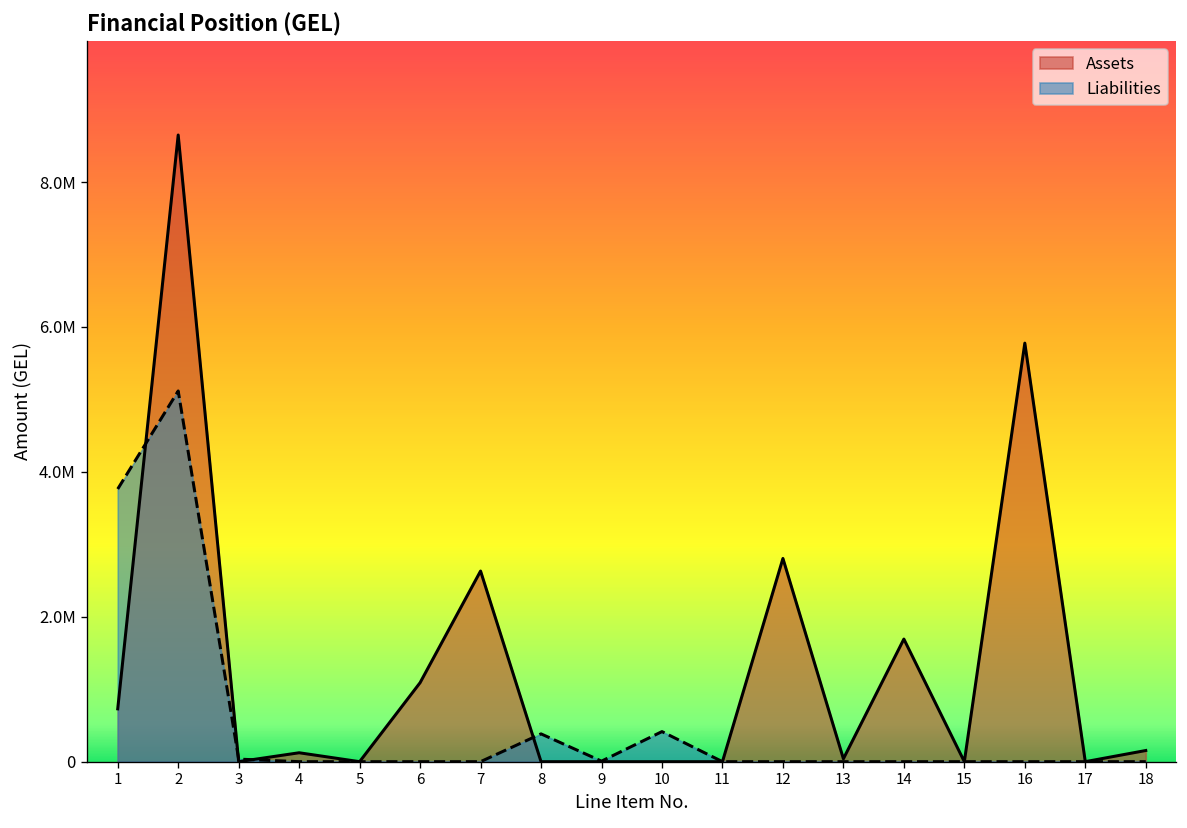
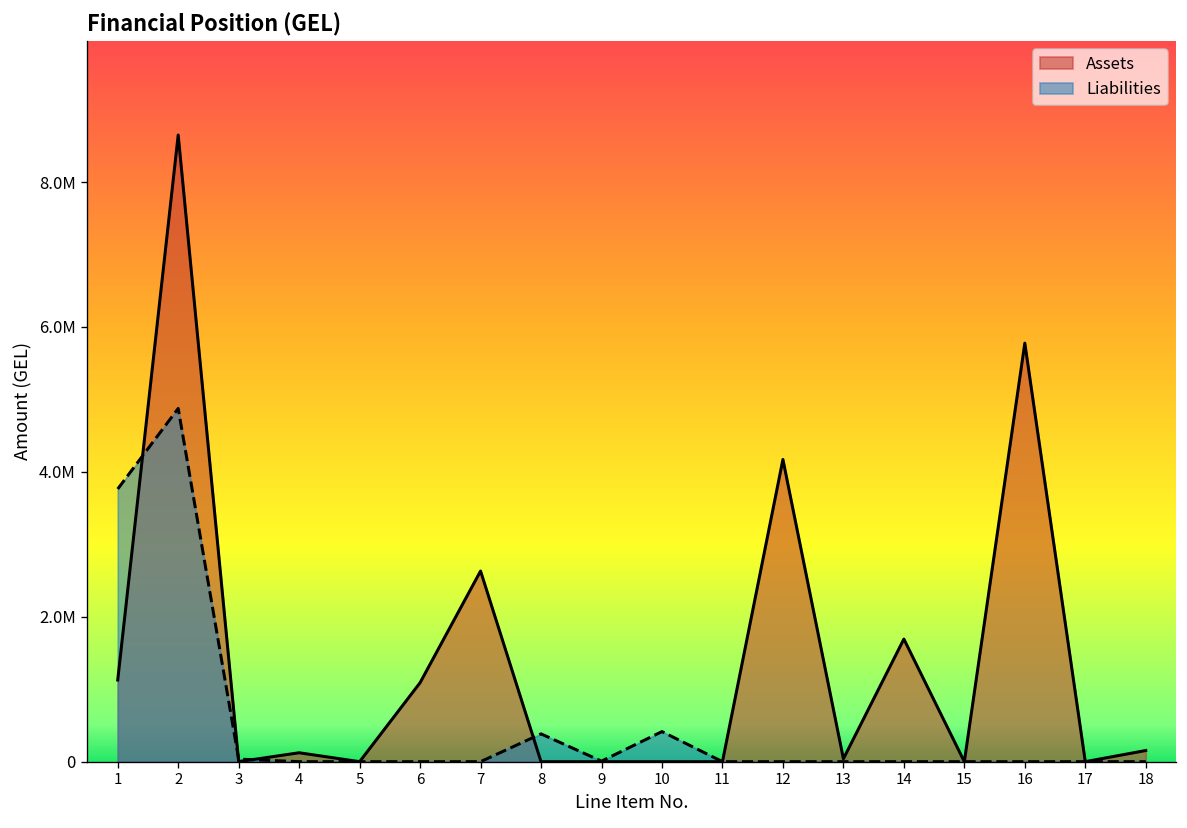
Assets, 1: 700000 -> 1100000
Liabilities, 2: 5100000 -> 4900000
Assets, 12: 2800000 -> 4200000
